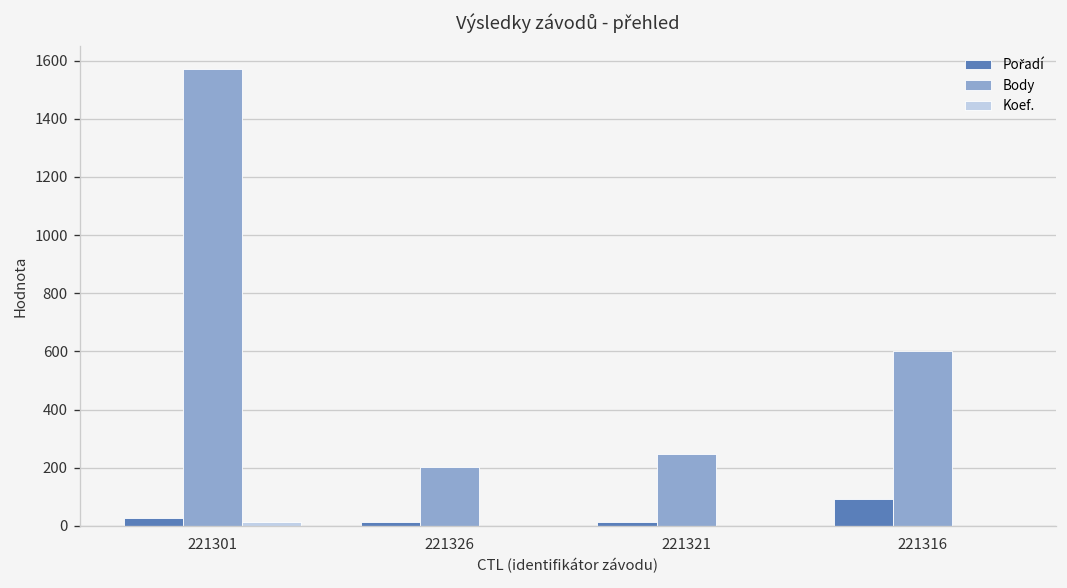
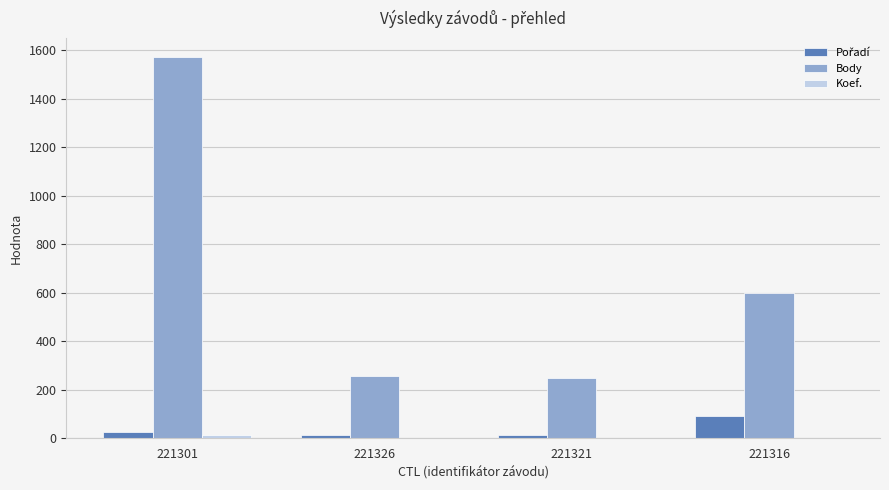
Body, 221326: 200 -> 260
